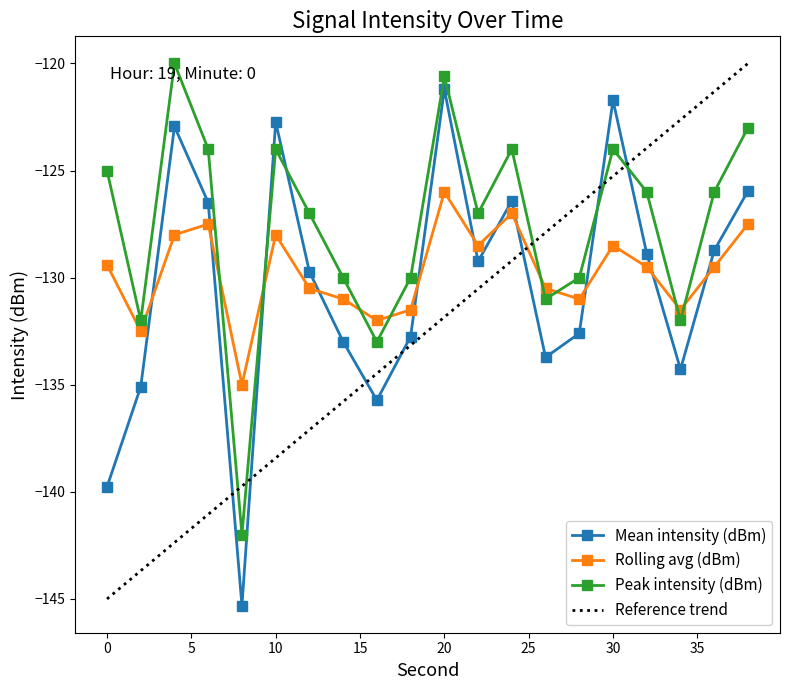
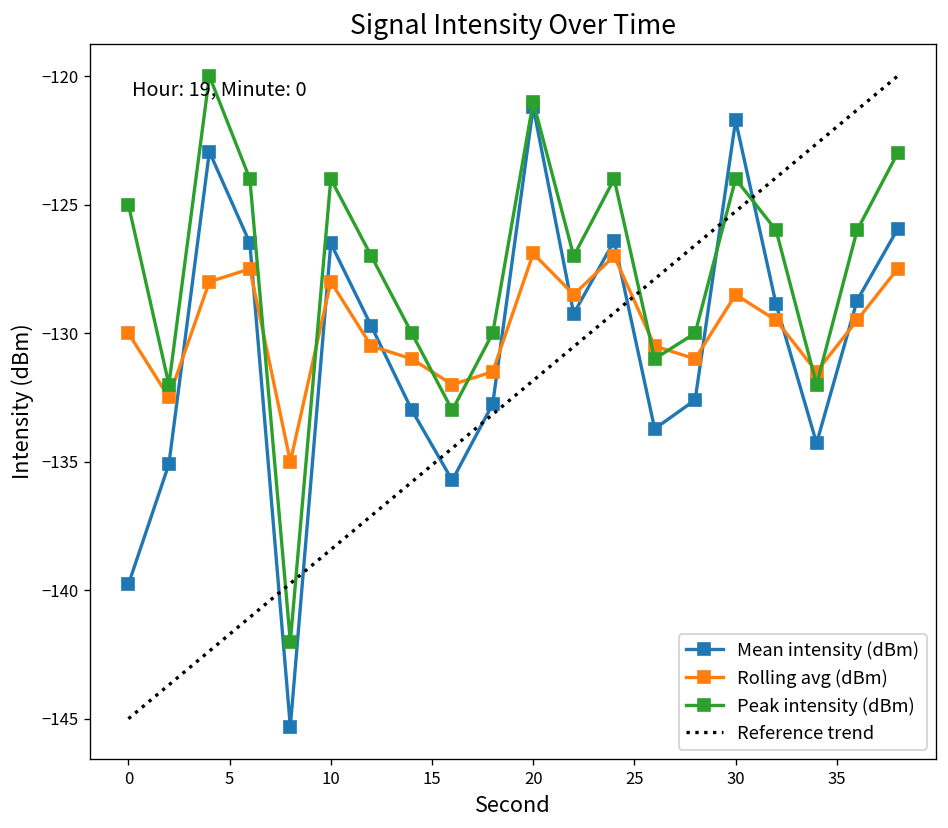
Rolling avg (dBm), 0: -129.4 -> -130.0
Mean intensity (dBm), 10: -122.7 -> -126.5
Rolling avg (dBm), 20: -126.0 -> -126.9
Peak intensity (dBm), 20: -120.6 -> -121.0
